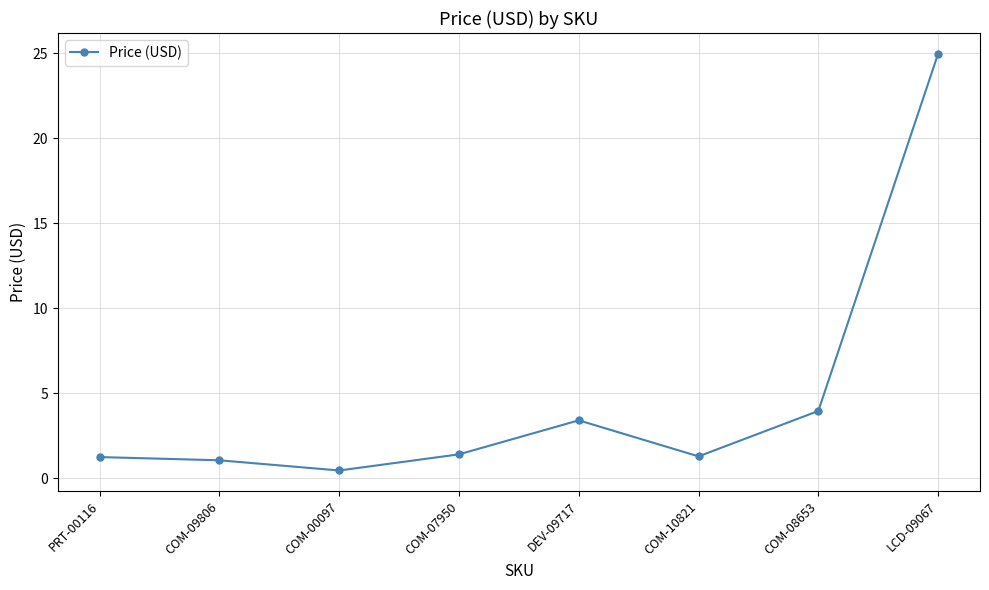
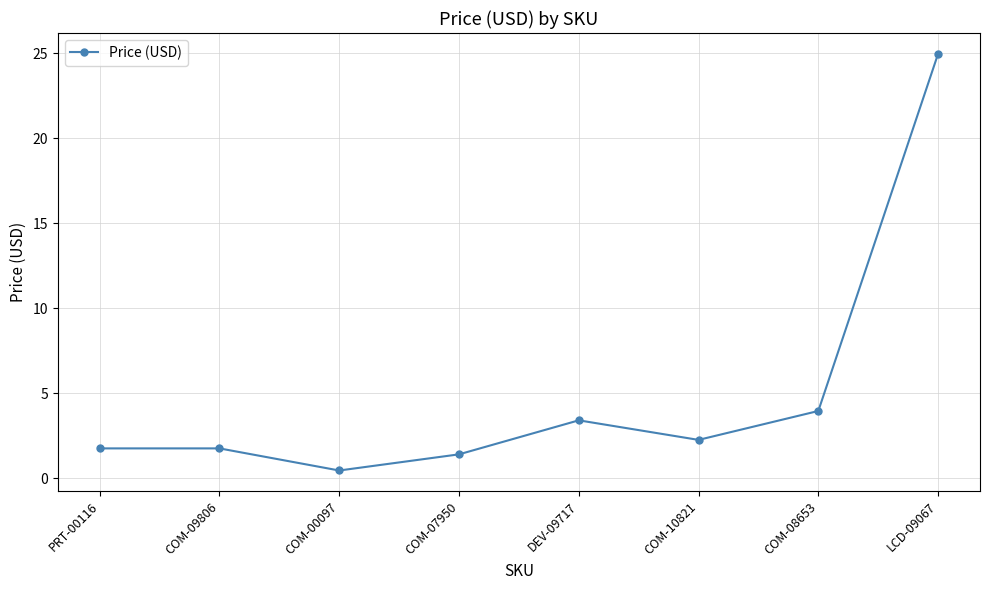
PRT-00116: 1.2 -> 1.8
COM-09806: 1.1 -> 1.8
COM-10821: 1.3 -> 2.3
